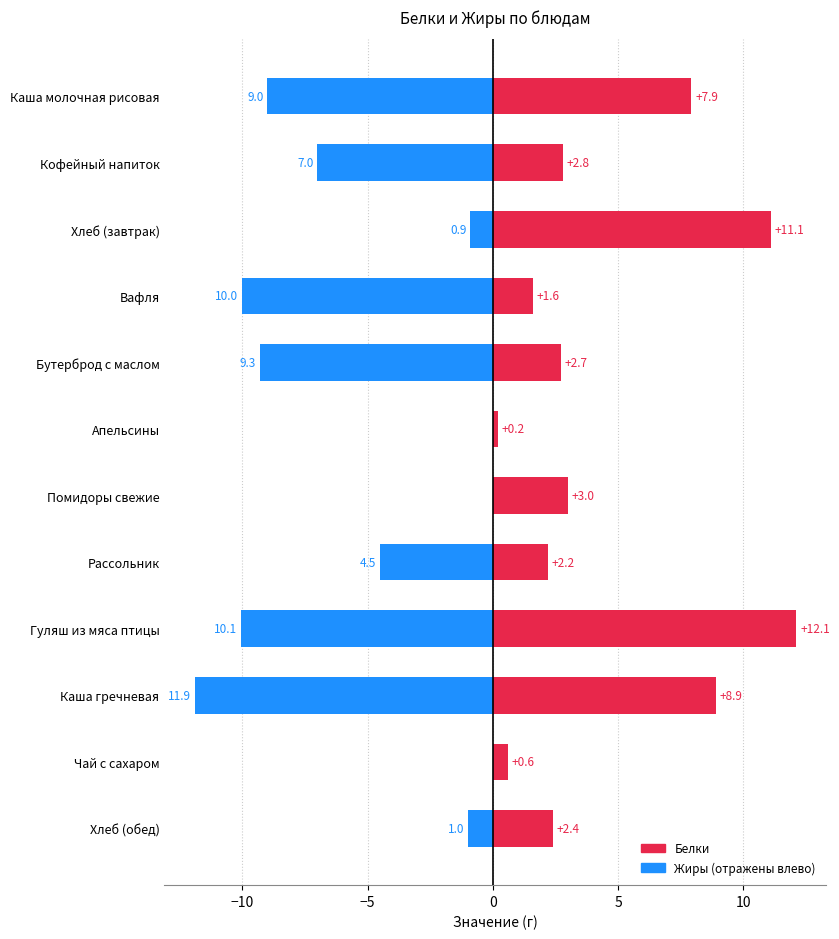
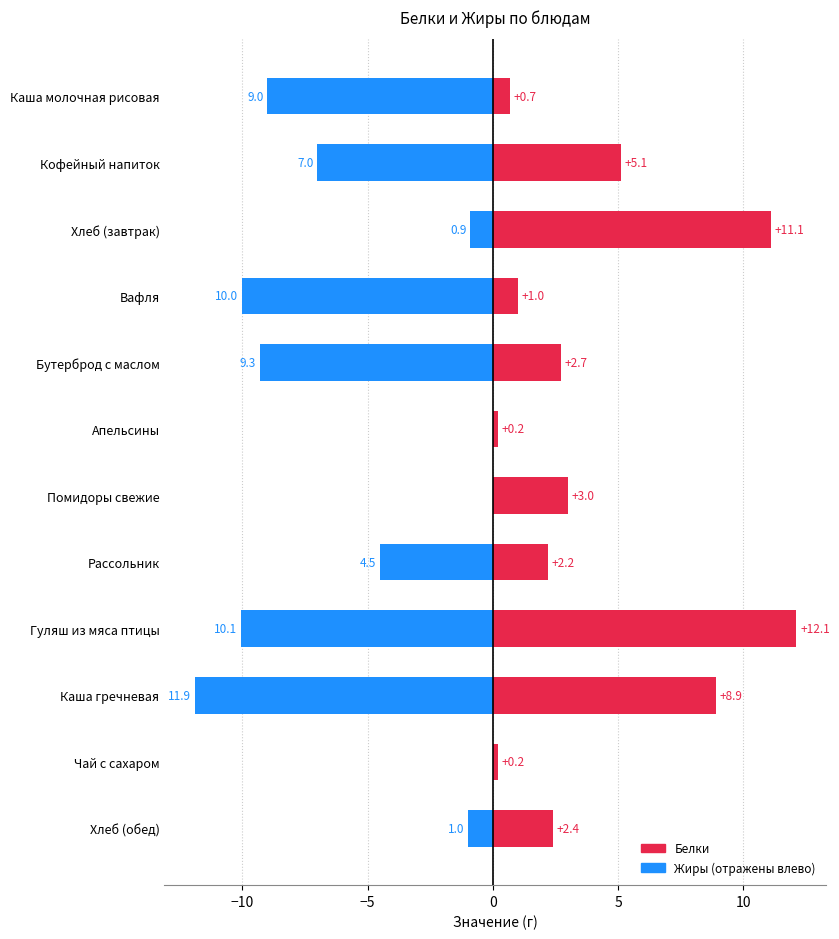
Белки, Каша молочная рисовая: +7.9 -> +0.7
Белки, Кофейный напиток: +2.8 -> +5.1
Белки, Вафля: +1.6 -> +1.0
Белки, Чай с сахаром: +0.6 -> +0.2
